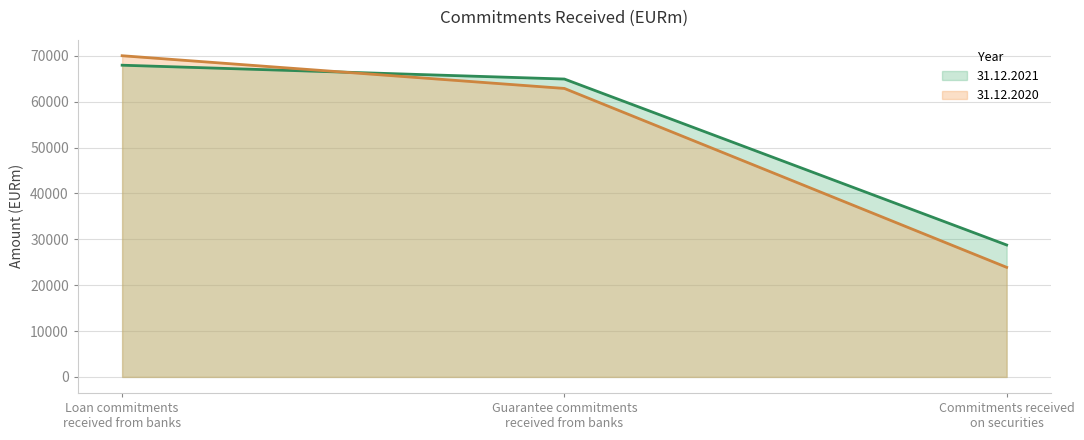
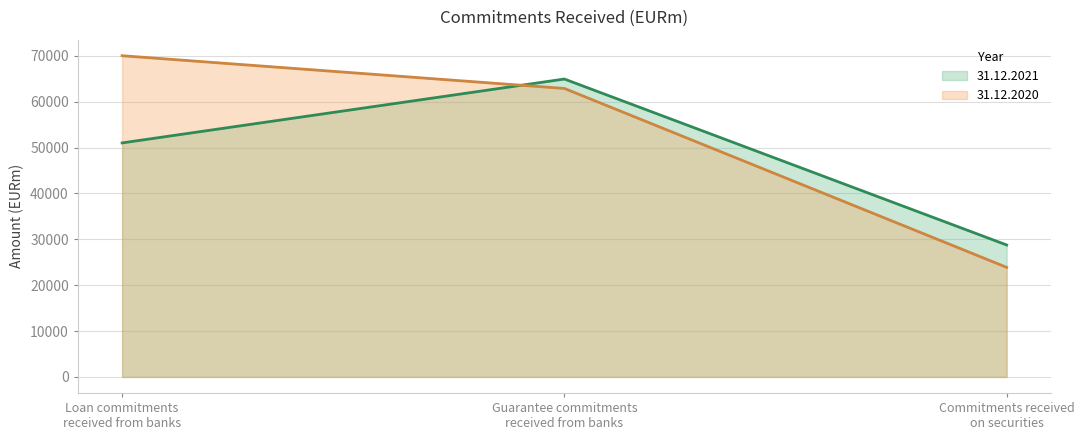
31.12.2021, Loan commitments received from banks: 68000 -> 51000
